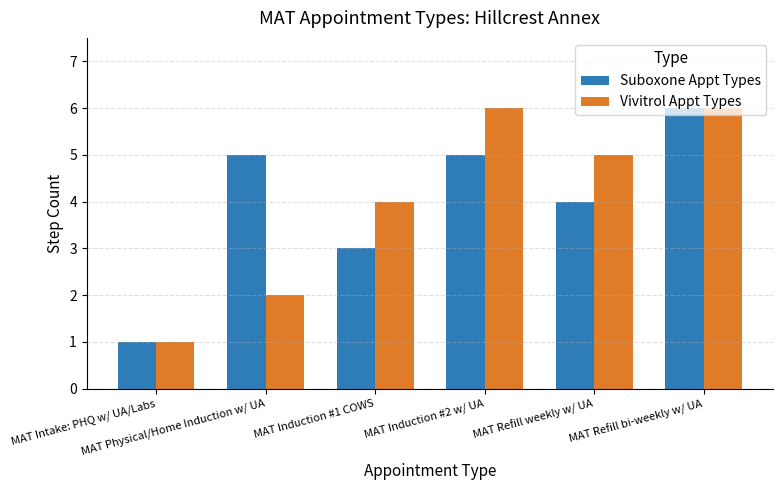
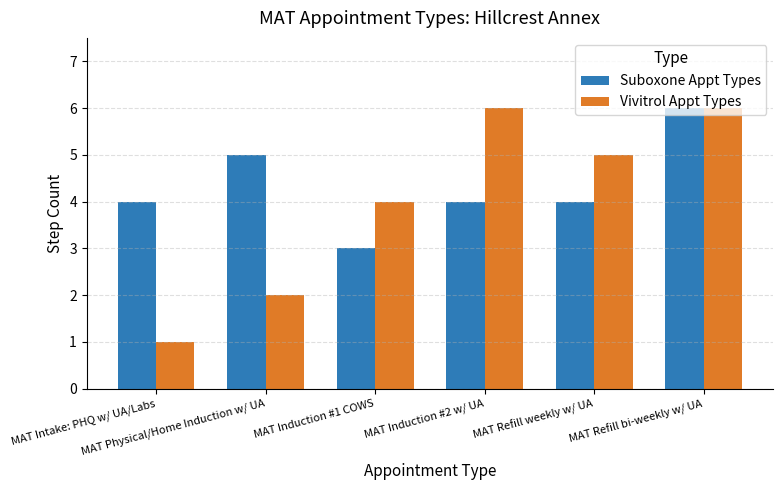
Suboxone Appt Types, MAT Intake: PHQ w/ UA/Labs: 1 -> 4
Suboxone Appt Types, MAT Induction #2 w/ UA: 5 -> 4
